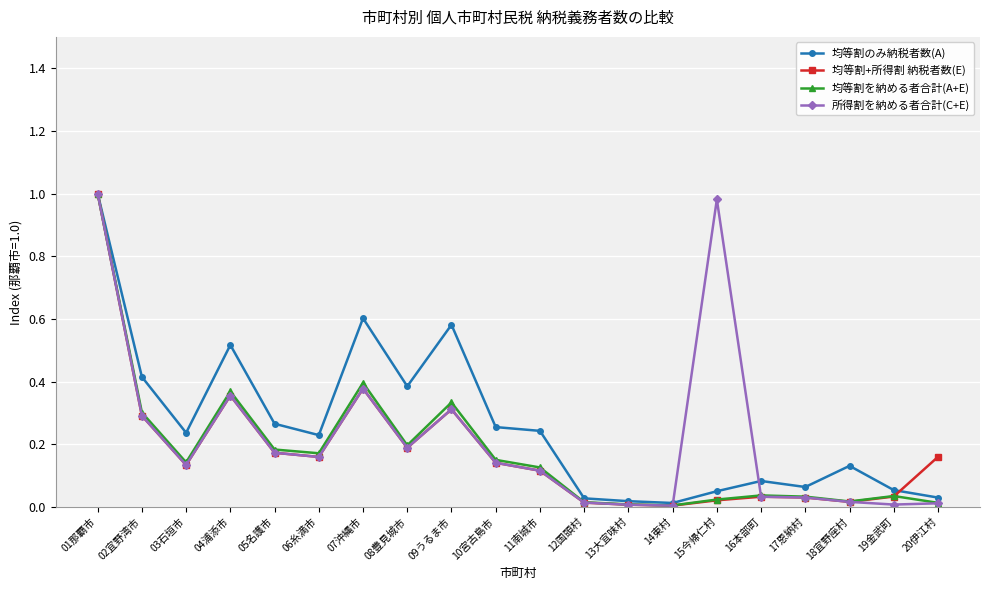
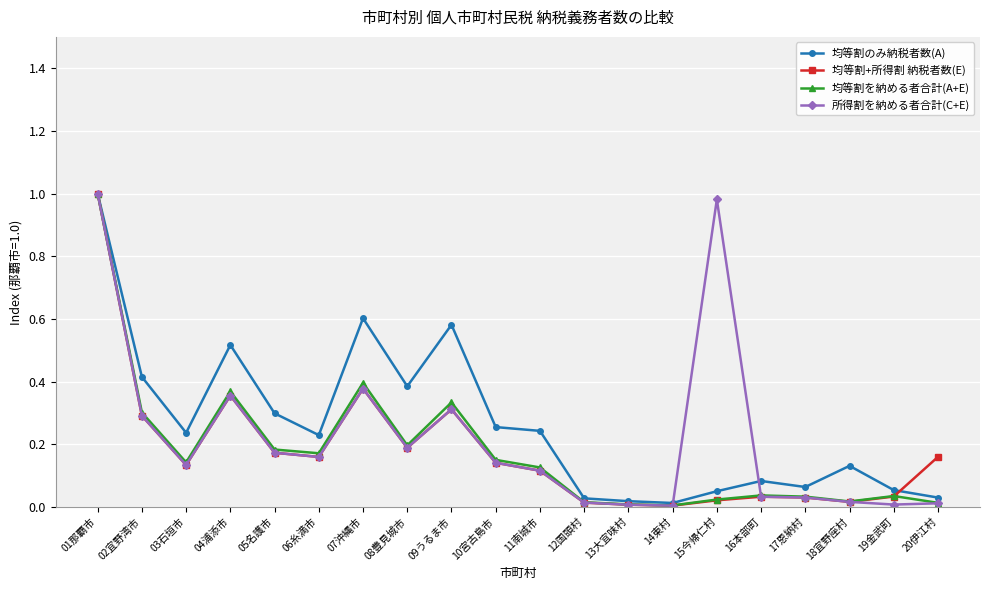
均等割のみ納税者数(A), 05名護市: 0.27 -> 0.30
